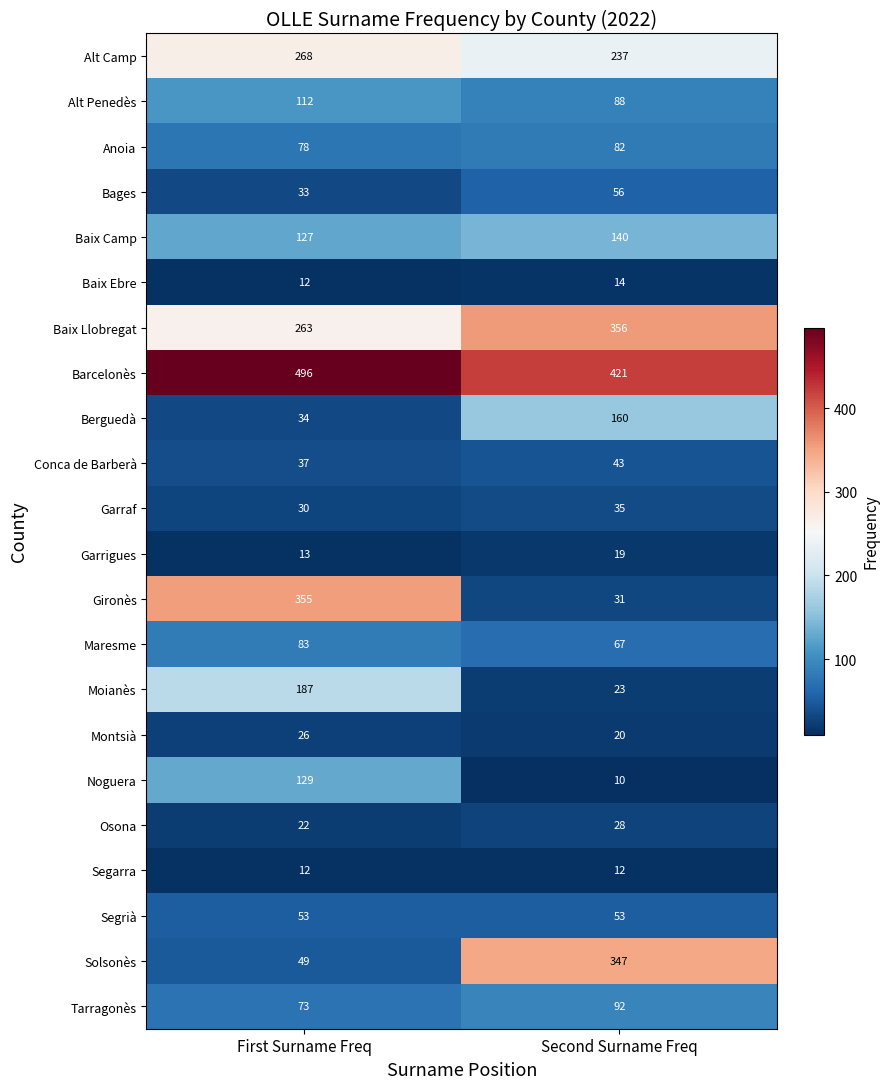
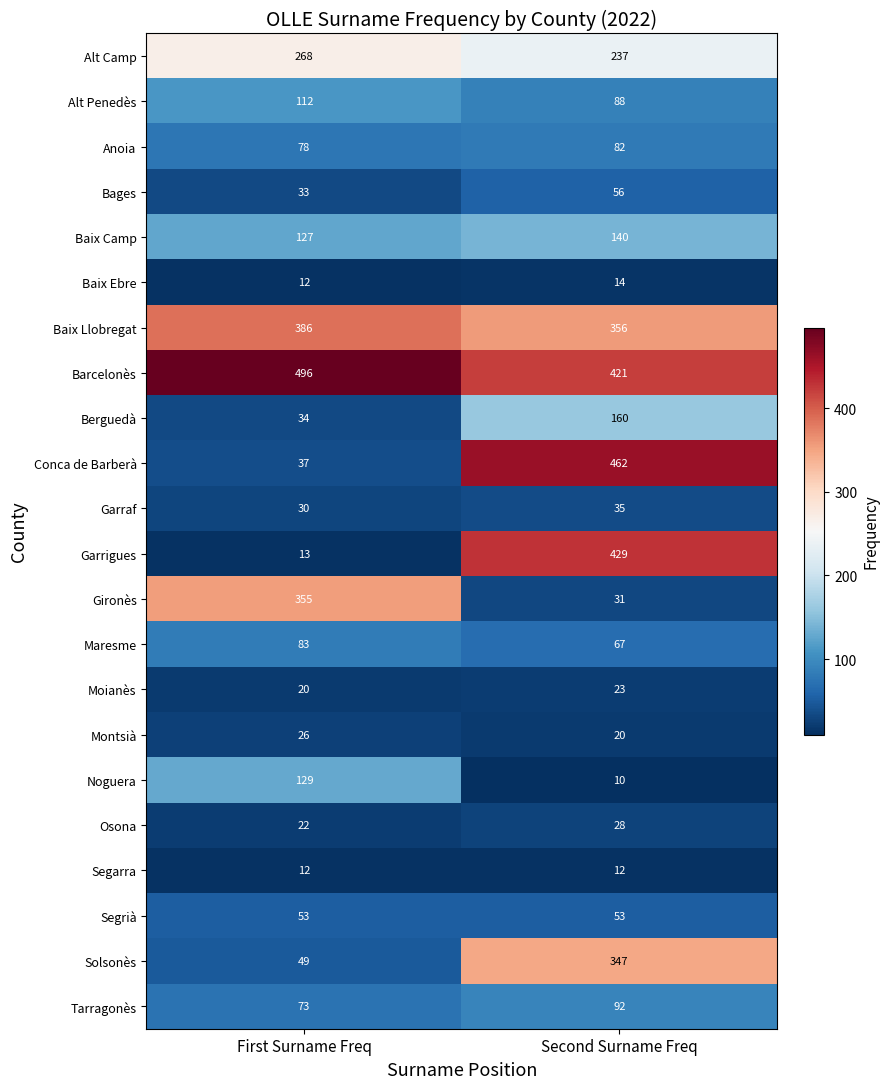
Baix Llobregat, First Surname Freq: 263 -> 386
Conca de Barberà, Second Surname Freq: 43 -> 462
Garrigues, Second Surname Freq: 19 -> 429
Moianès, First Surname Freq: 187 -> 20
